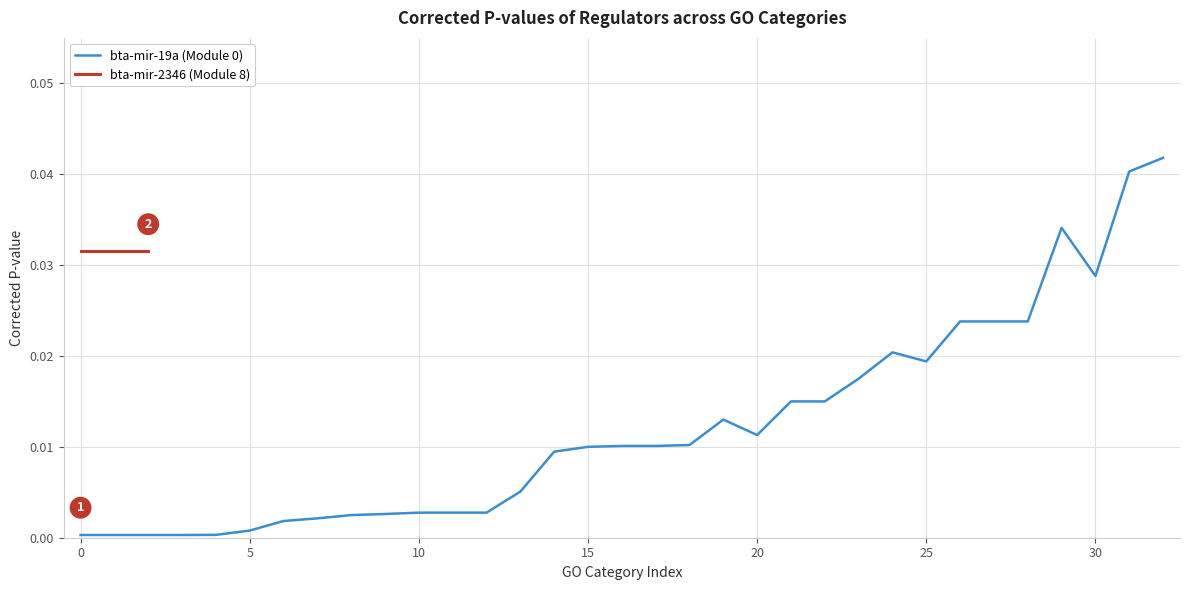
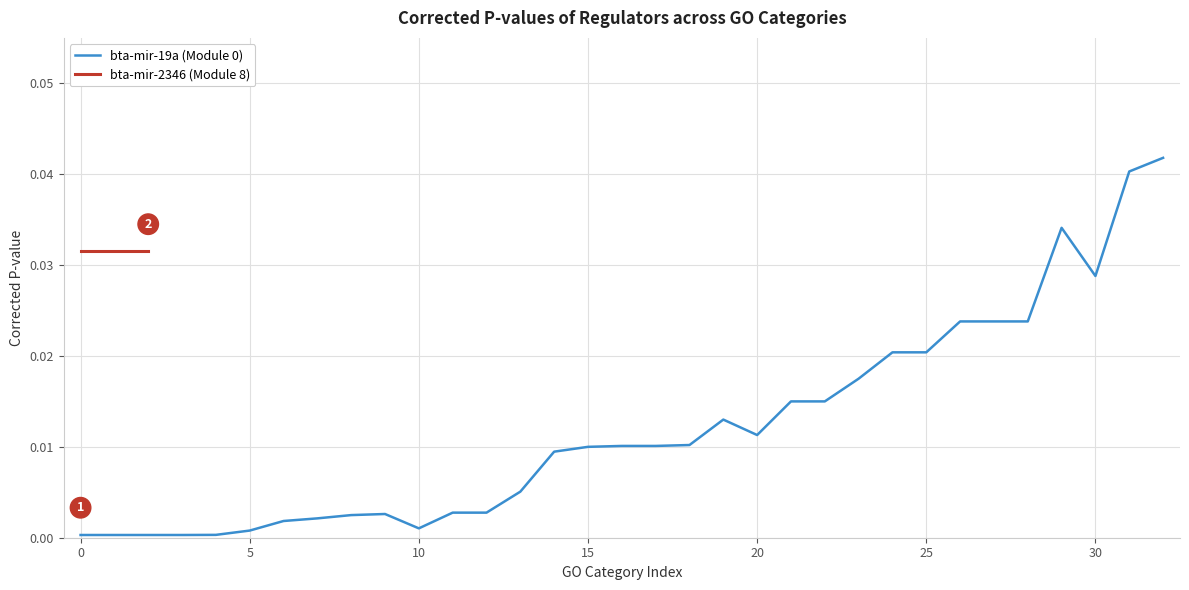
bta-mir-19a (Module 0), 10: 0.003 -> 0.001
bta-mir-19a (Module 0), 25: 0.019 -> 0.020
